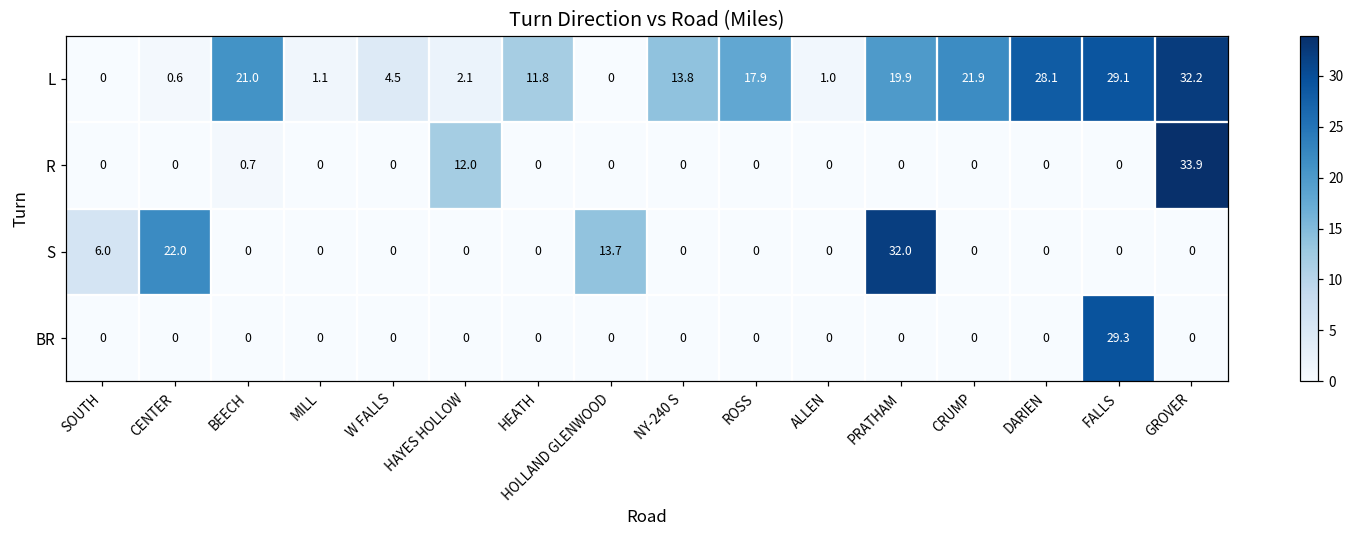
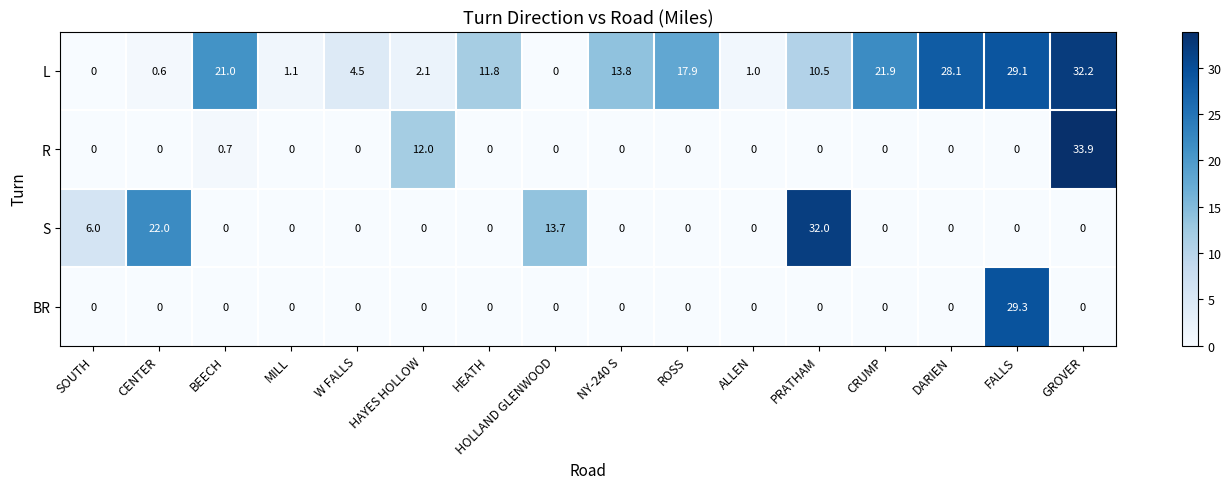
L, PRATHAM: 19.9 -> 10.5
